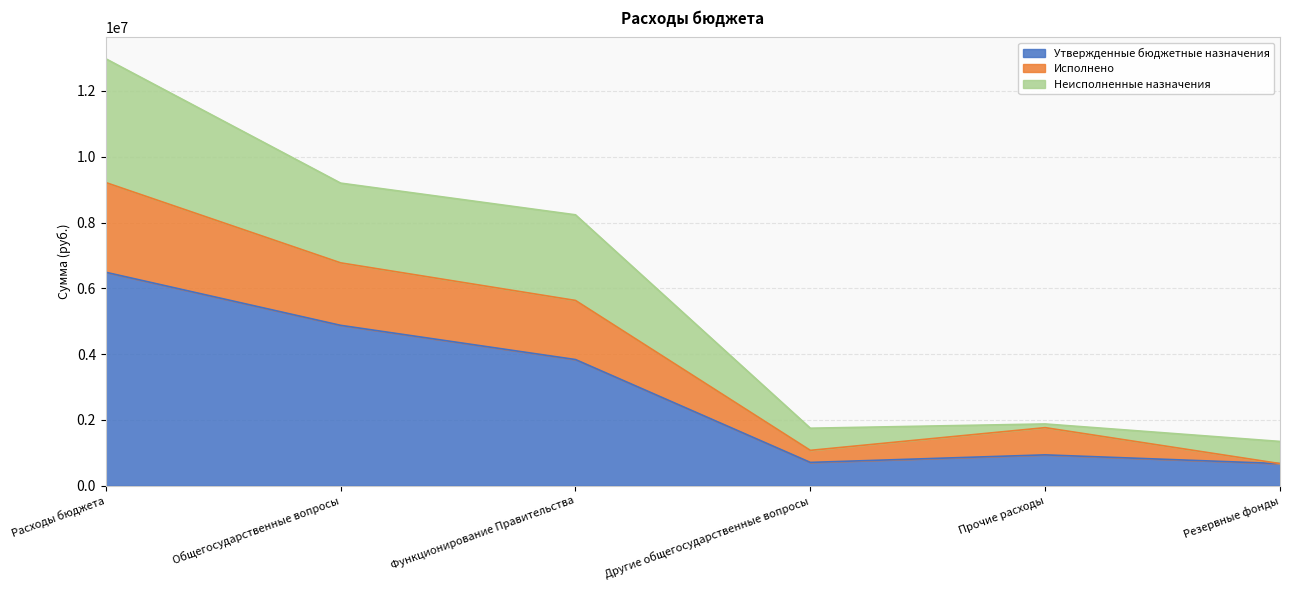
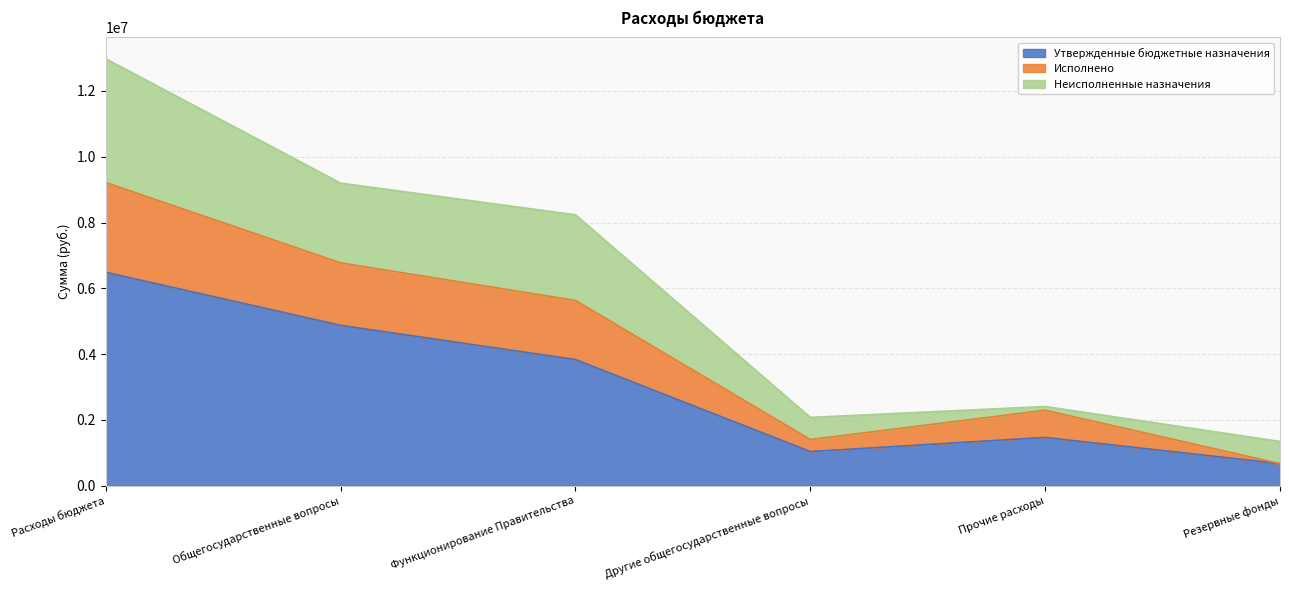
Утвержденные бюджетные назначения, Другие общегосударственные вопросы: 700000 -> 1000000
Утвержденные бюджетные назначения, Прочие расходы: 900000 -> 1500000
